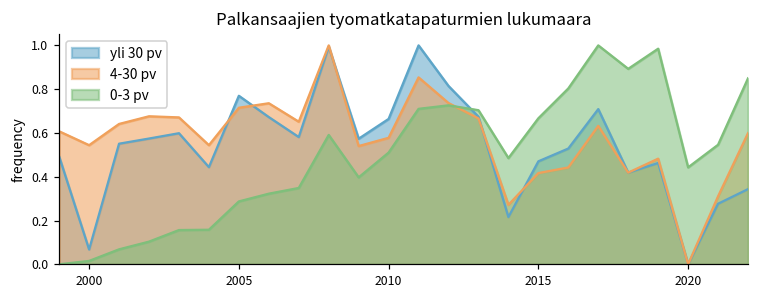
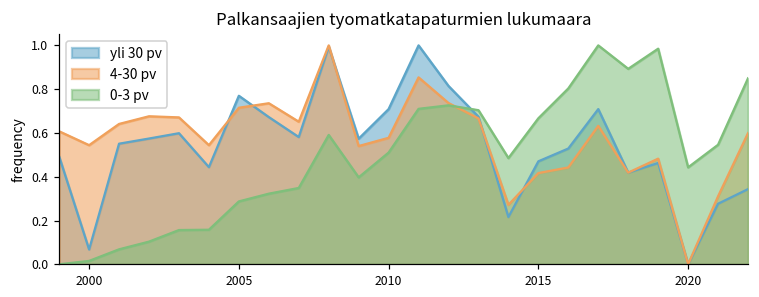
yli 30 pv, 2010: 0.66 -> 0.71
